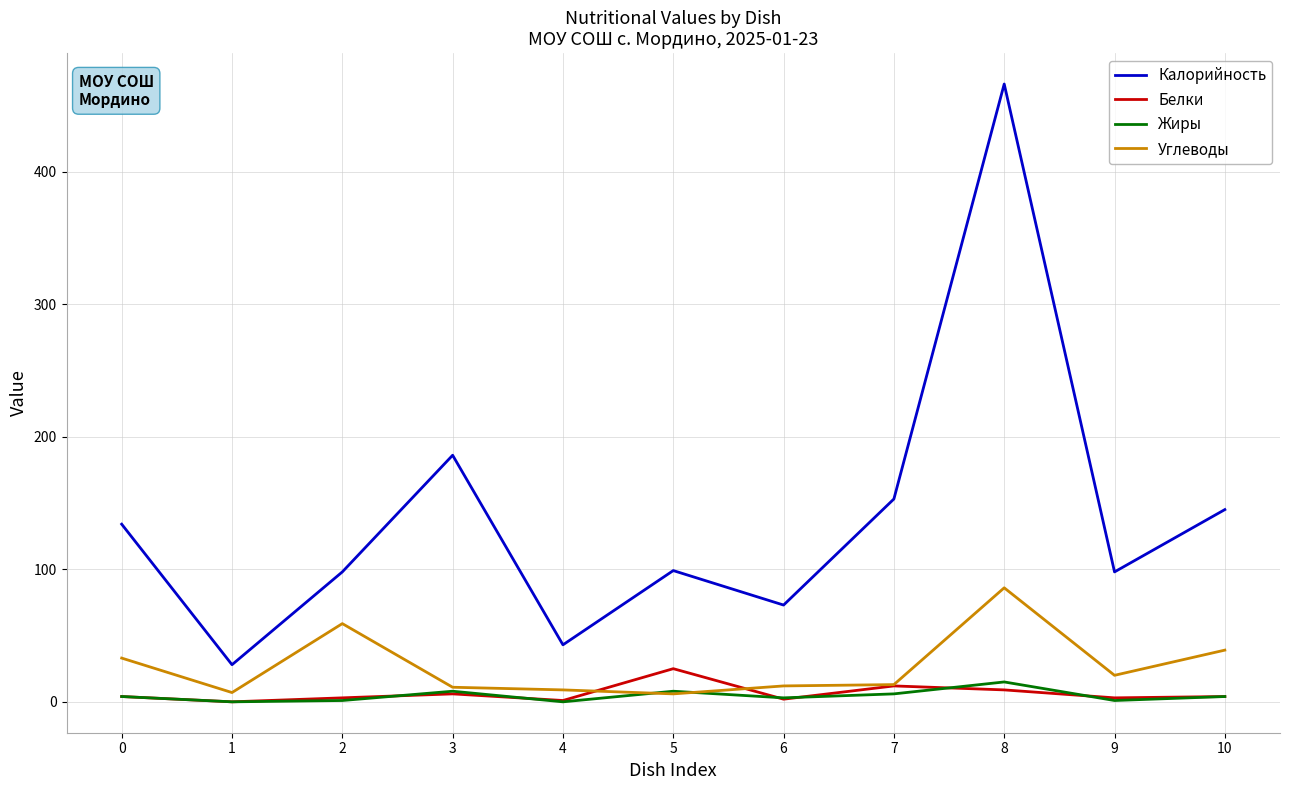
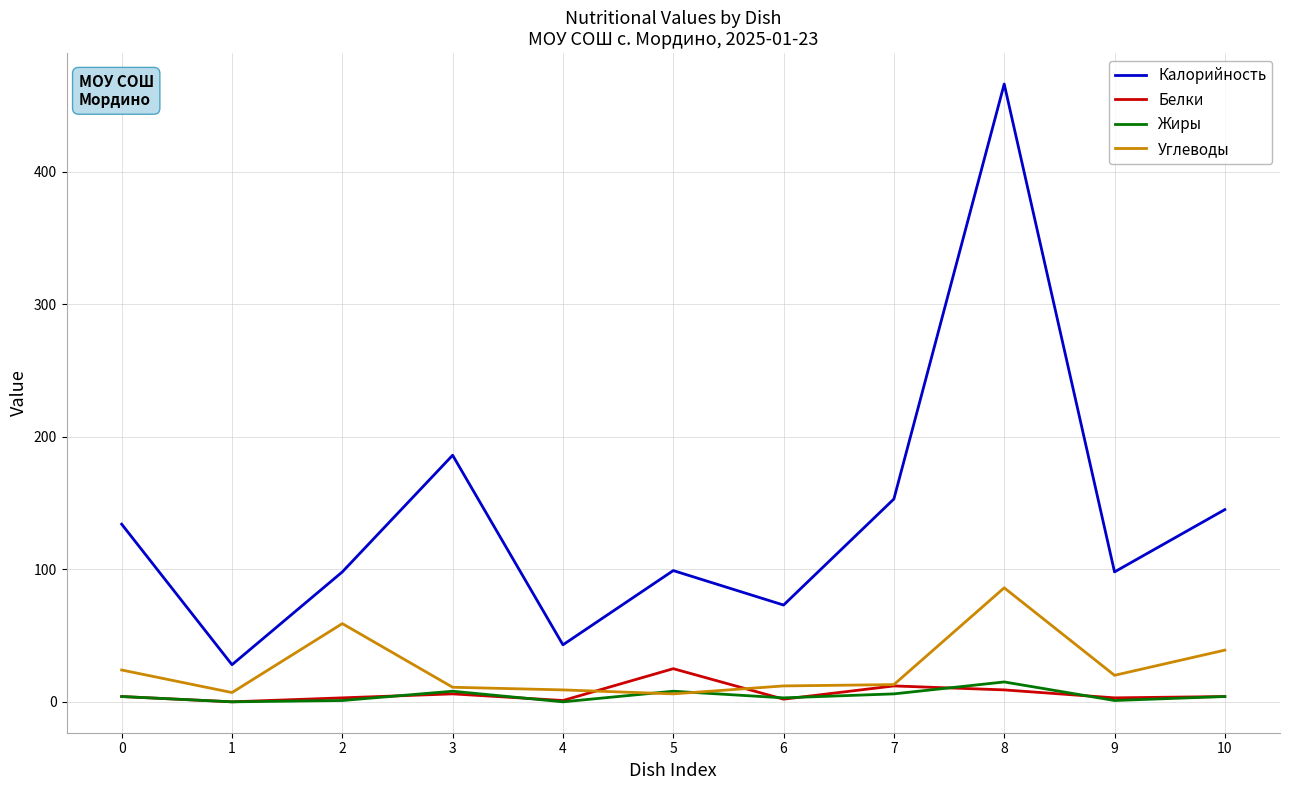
Углеводы, 0: 33 -> 24
